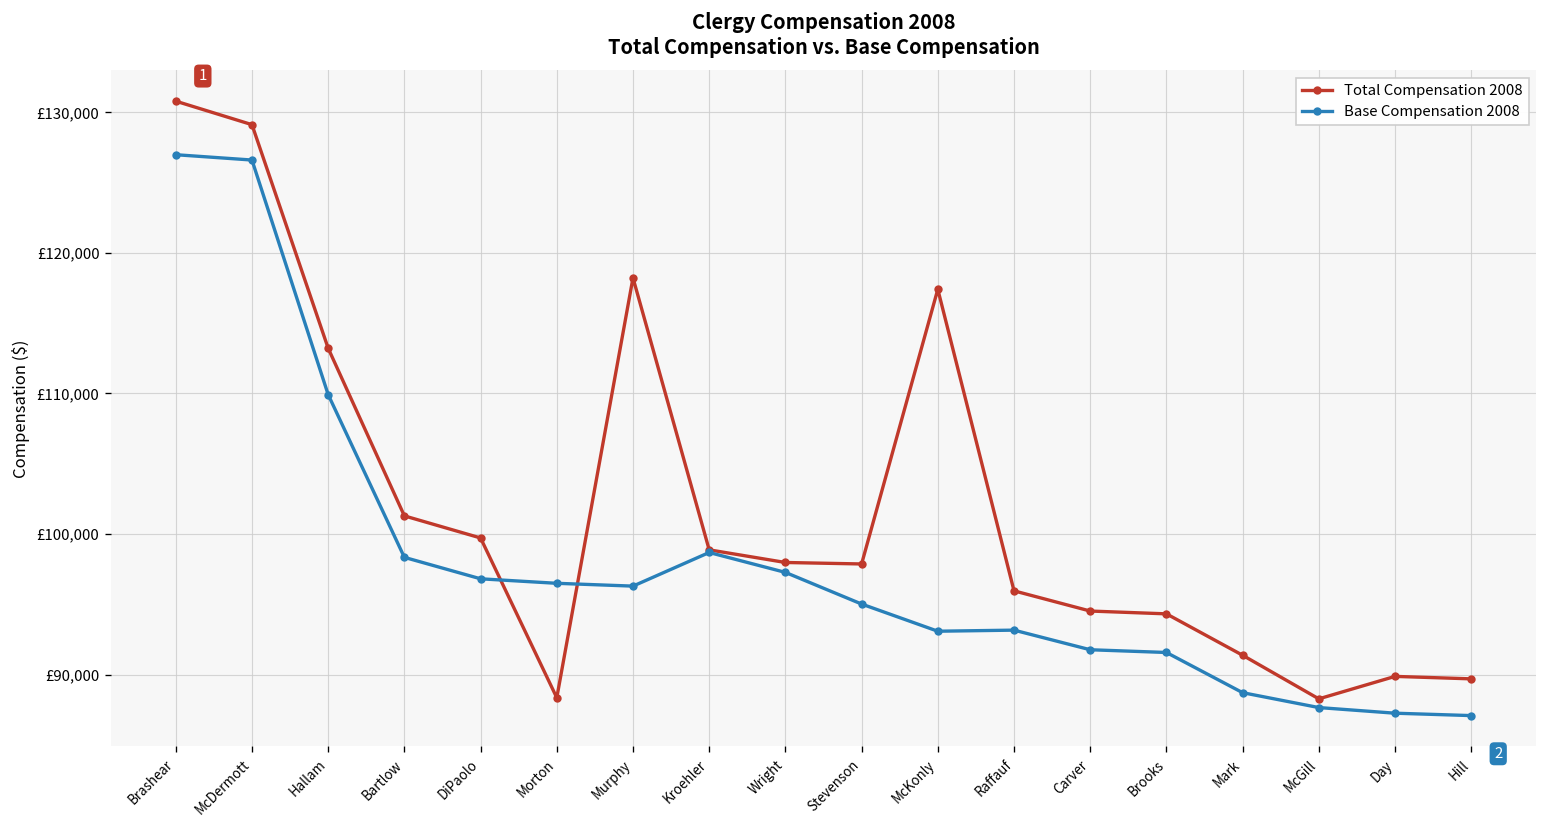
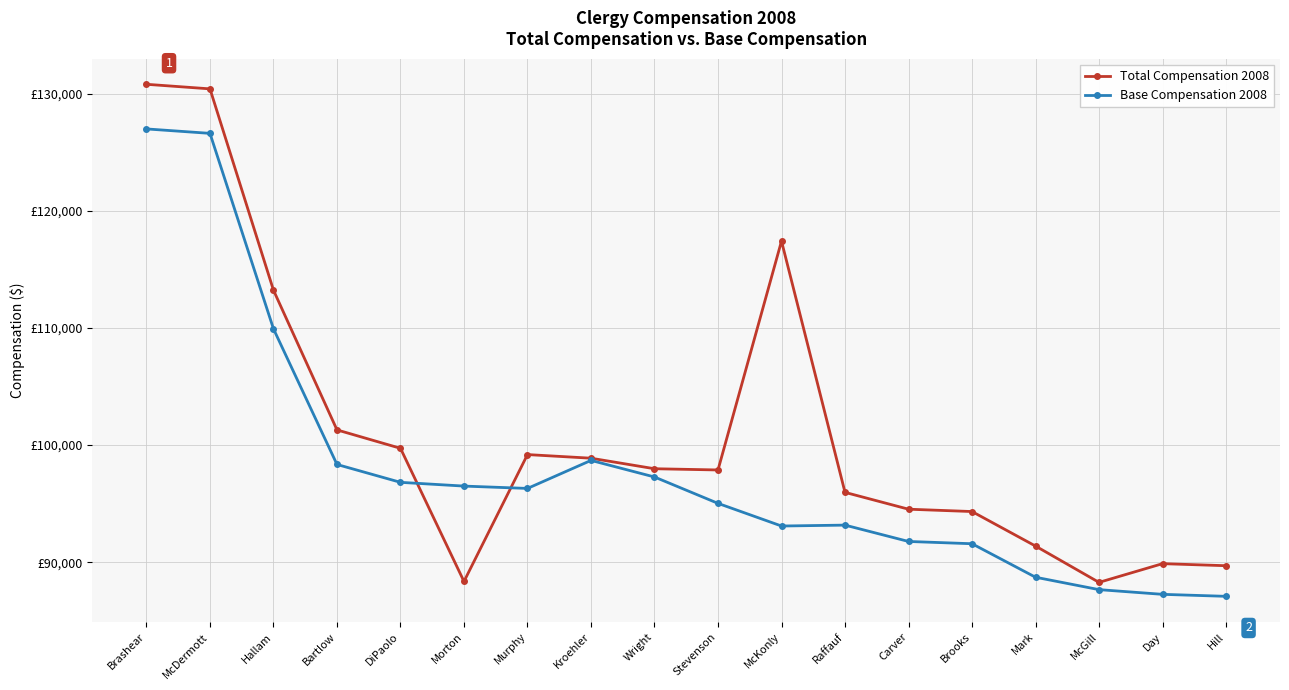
Total Compensation 2008, McDermott: £129,100 -> £130,400
Total Compensation 2008, Murphy: £118,200 -> £99,200
